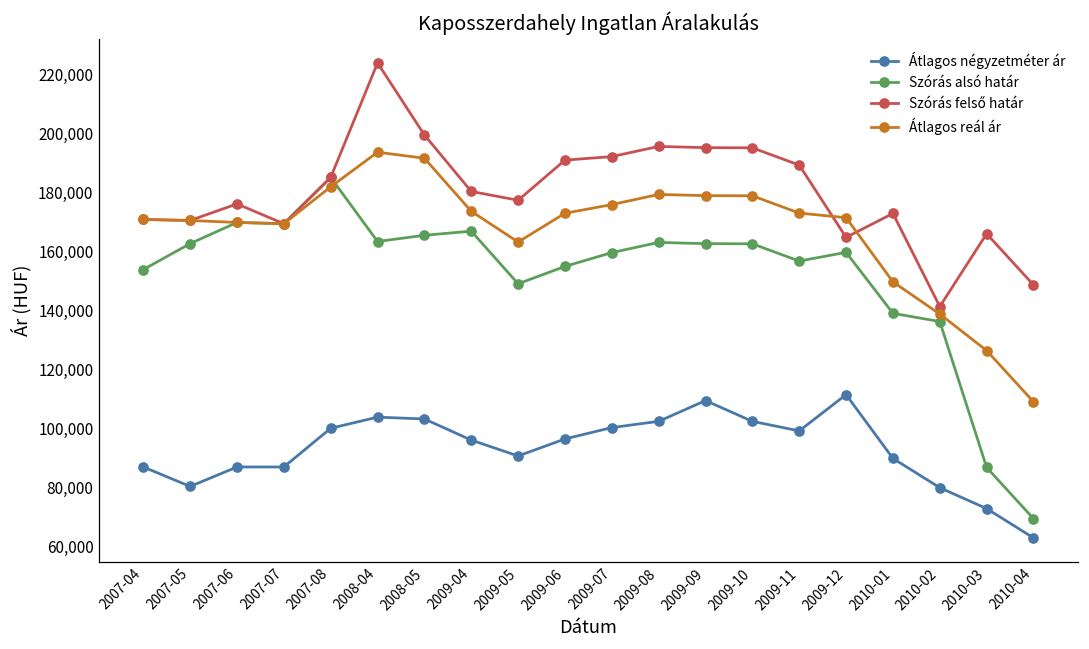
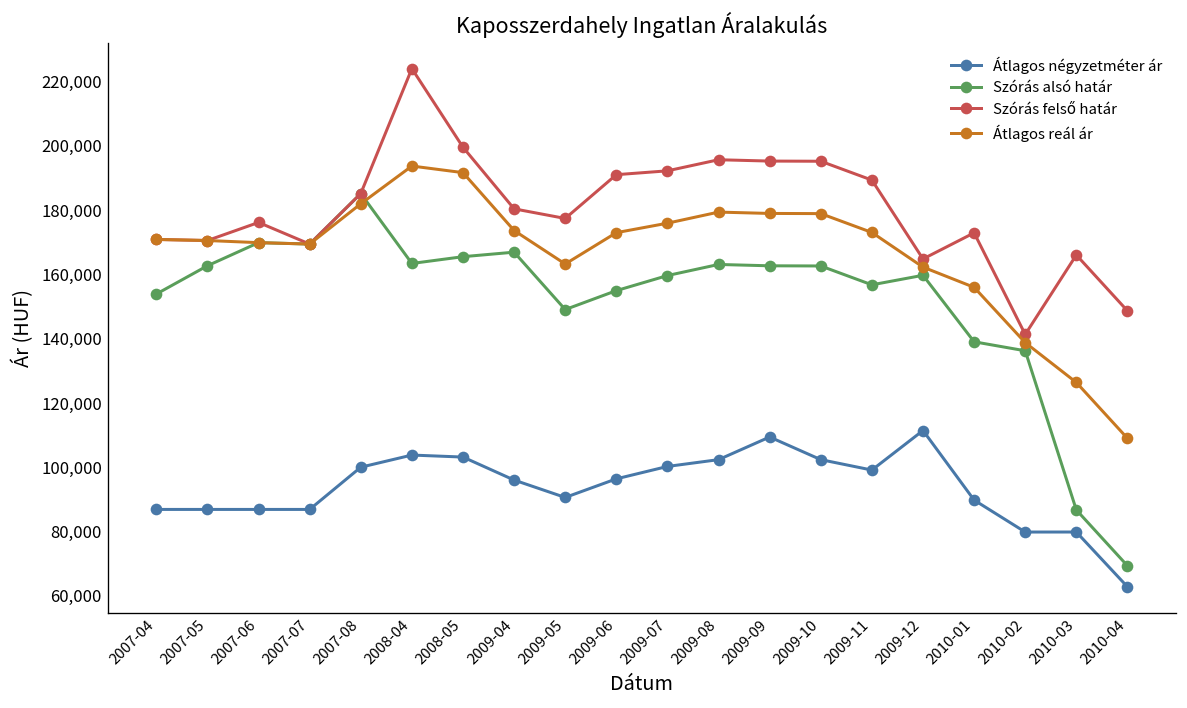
Átlagos négyzetméter ár, 2007-05: 80,000 -> 87,000
Átlagos reál ár, 2009-12: 172,000 -> 162,000
Átlagos reál ár, 2010-01: 150,000 -> 156,000
Átlagos négyzetméter ár, 2010-03: 73,000 -> 80,000
